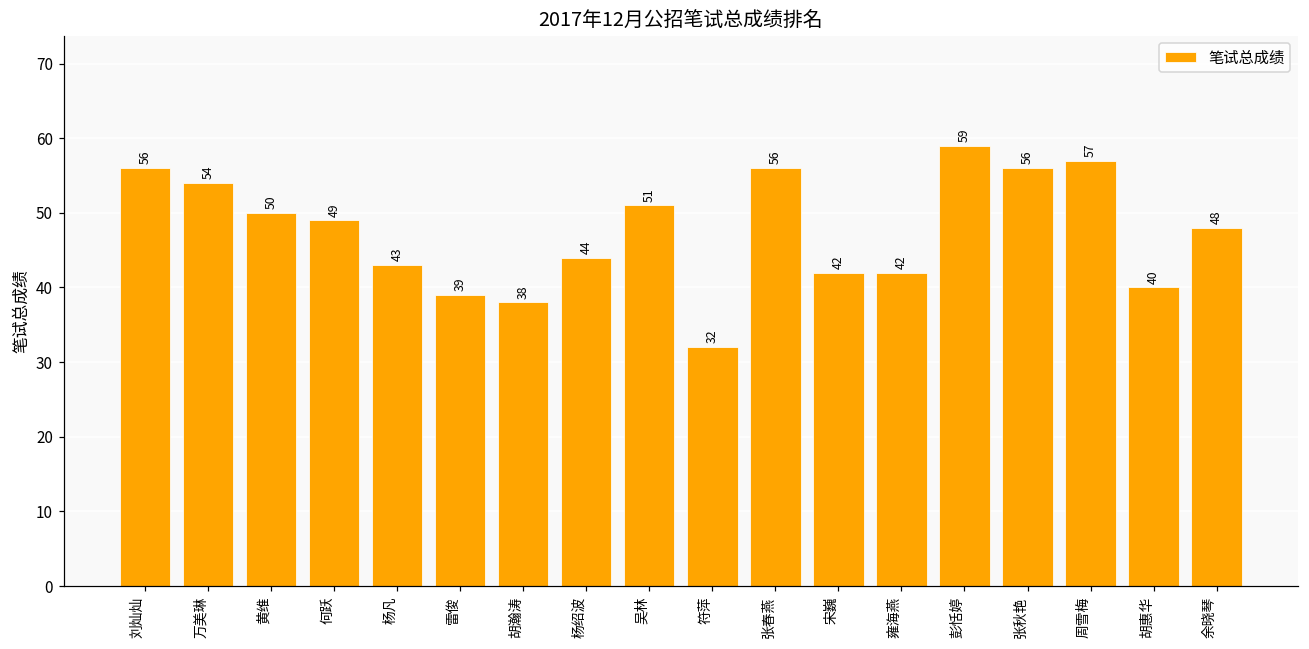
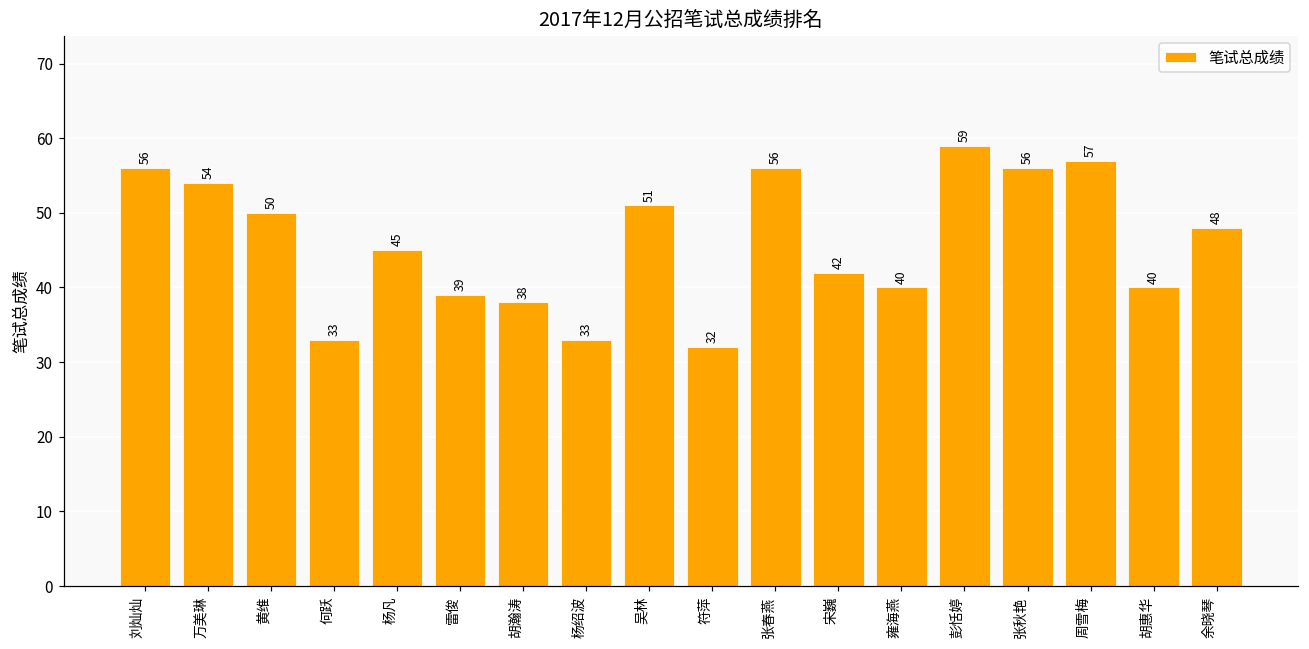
何跃: 49 -> 33
杨凡: 43 -> 45
杨绍波: 44 -> 33
雍海燕: 42 -> 40
